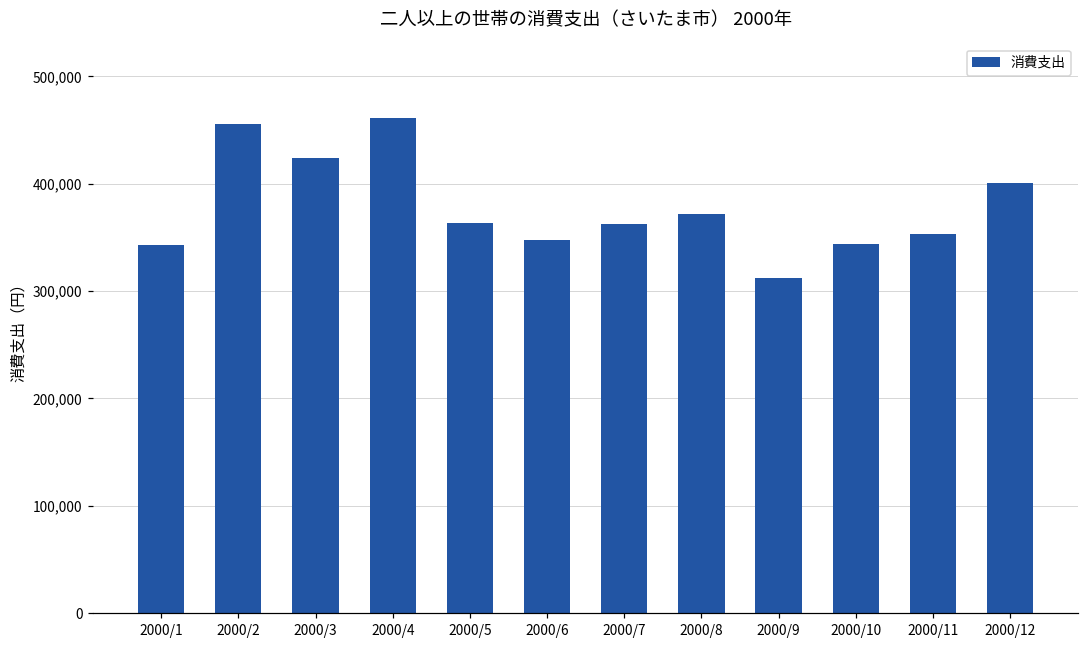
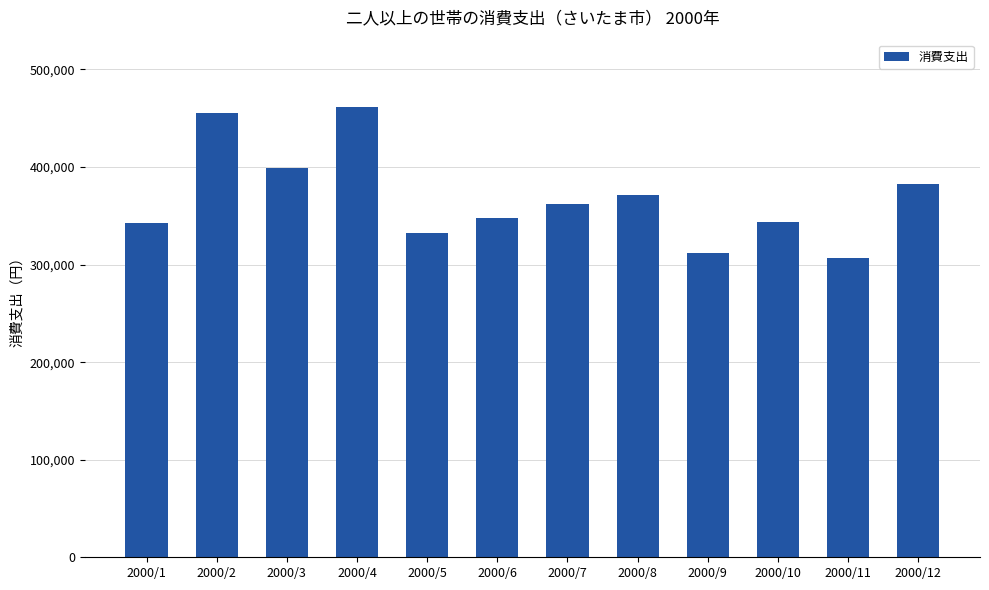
2000/3: 420,000 -> 400,000
2000/5: 360,000 -> 330,000
2000/11: 350,000 -> 310,000
2000/12: 400,000 -> 380,000
